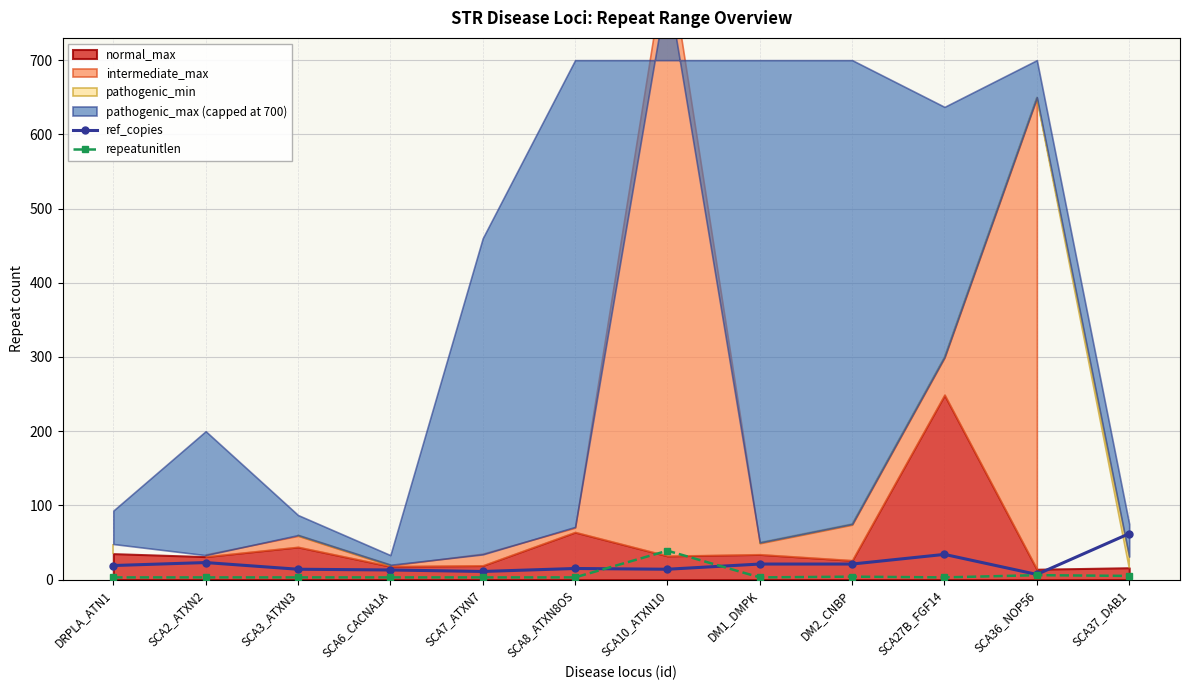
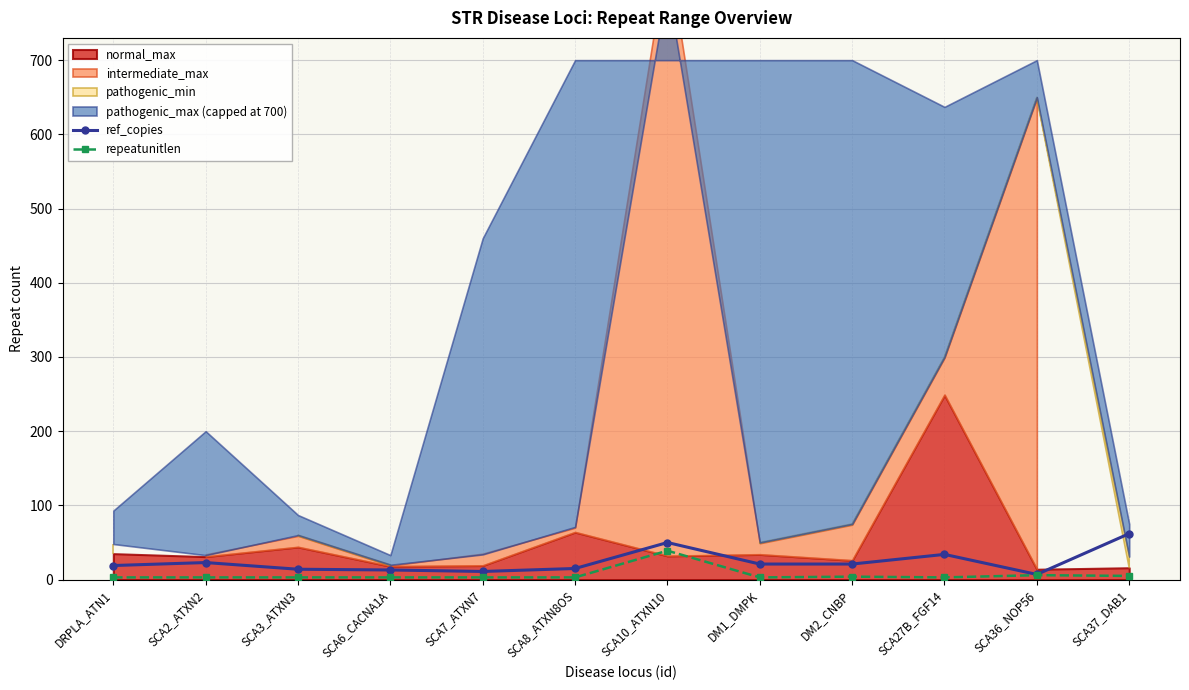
ref_copies, SCA10_ATXN10: 10 -> 50
